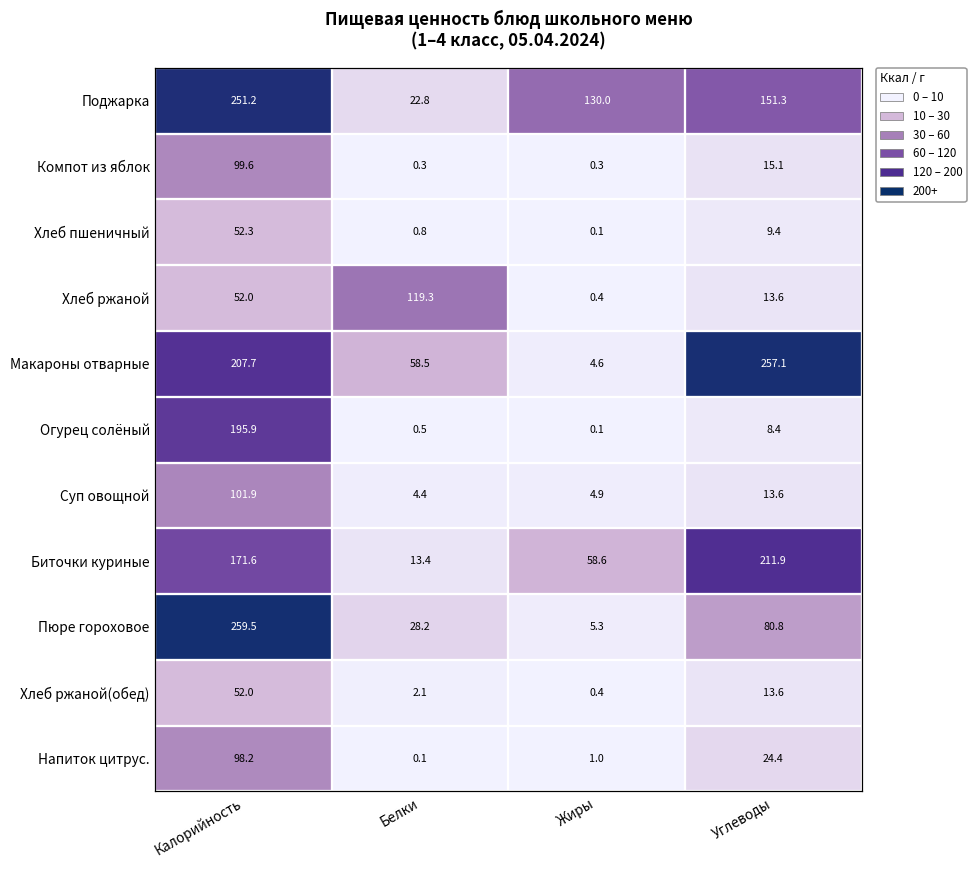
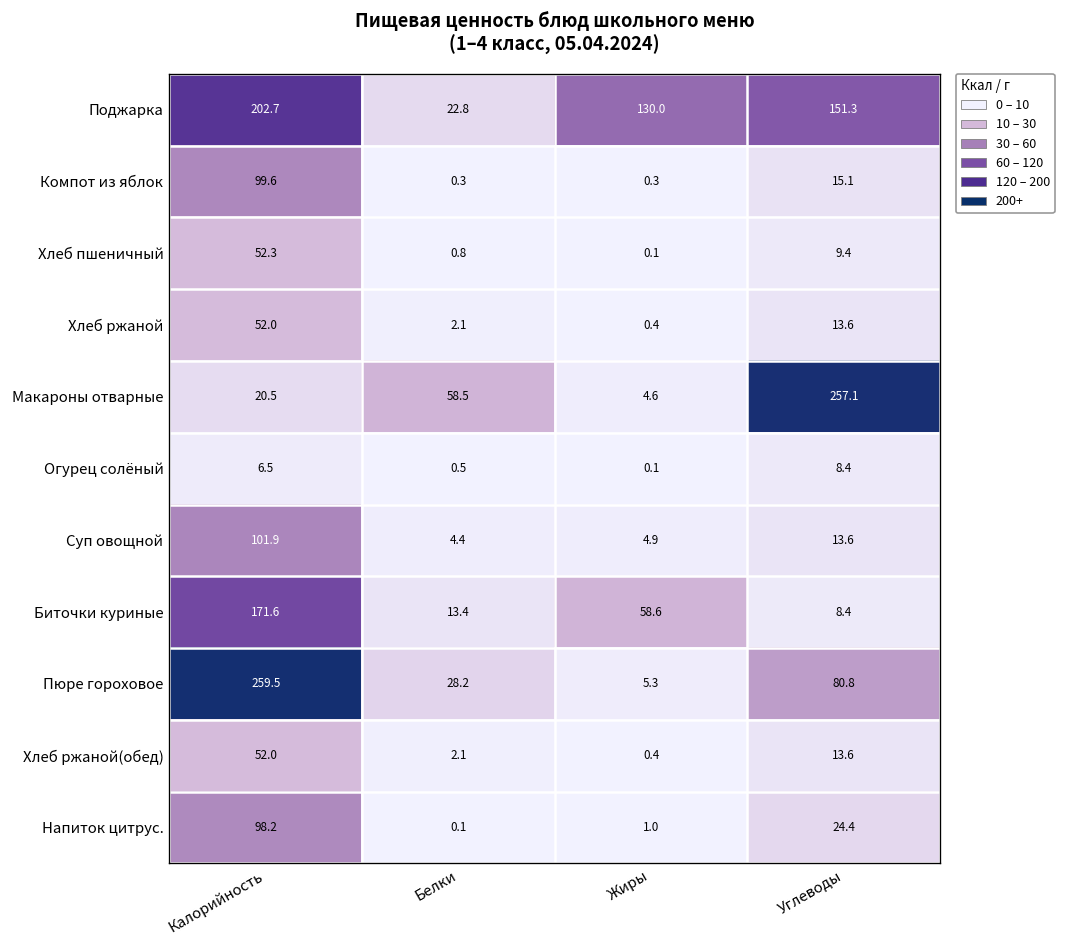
Поджарка, Калорийность: 251.2 -> 202.7
Хлеб ржаной, Белки: 119.3 -> 2.1
Макароны отварные, Калорийность: 207.7 -> 20.5
Огурец солёный, Калорийность: 195.9 -> 6.5
Биточки куриные, Углеводы: 211.9 -> 8.4
